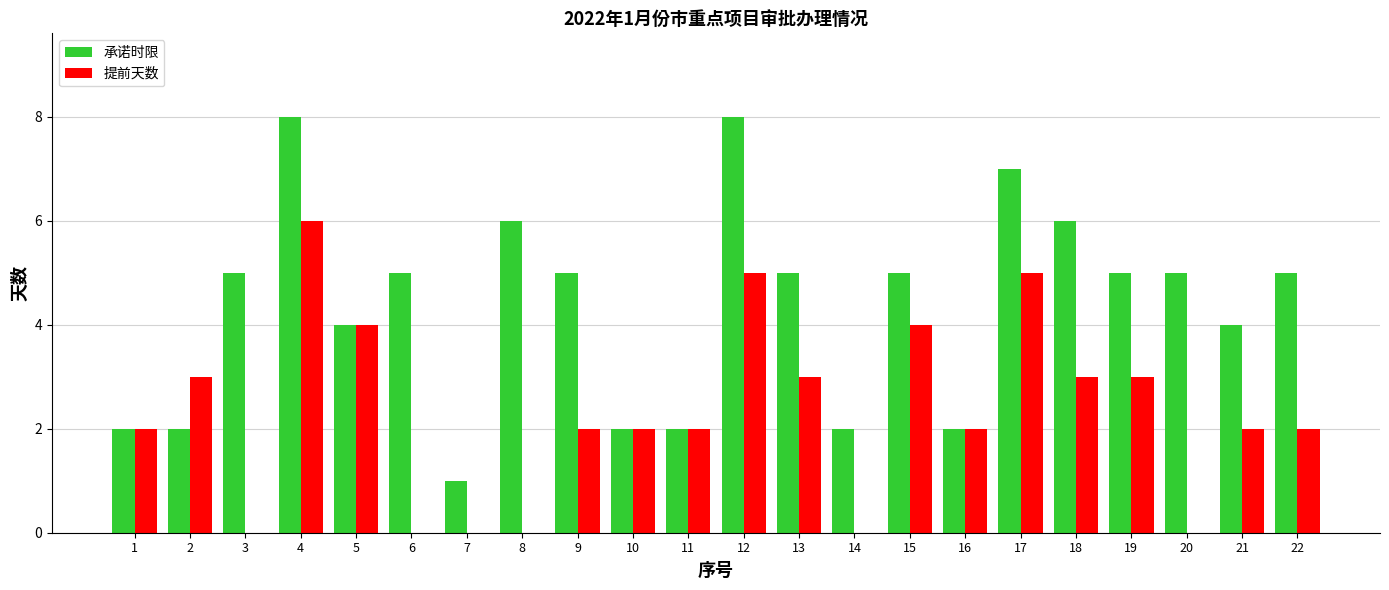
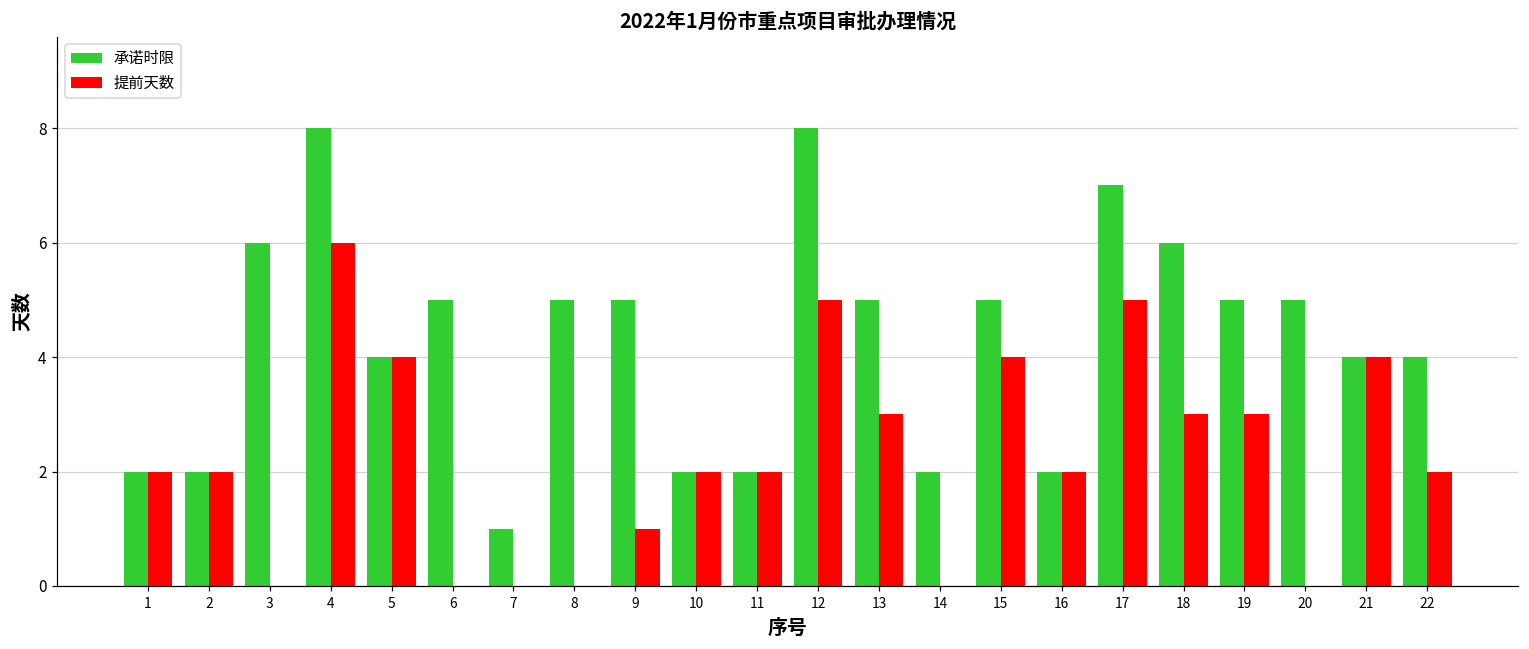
提前天数, 2: 3 -> 2
承诺时限, 3: 5 -> 6
承诺时限, 8: 6 -> 5
提前天数, 9: 2 -> 1
提前天数, 21: 2 -> 4
承诺时限, 22: 5 -> 4
